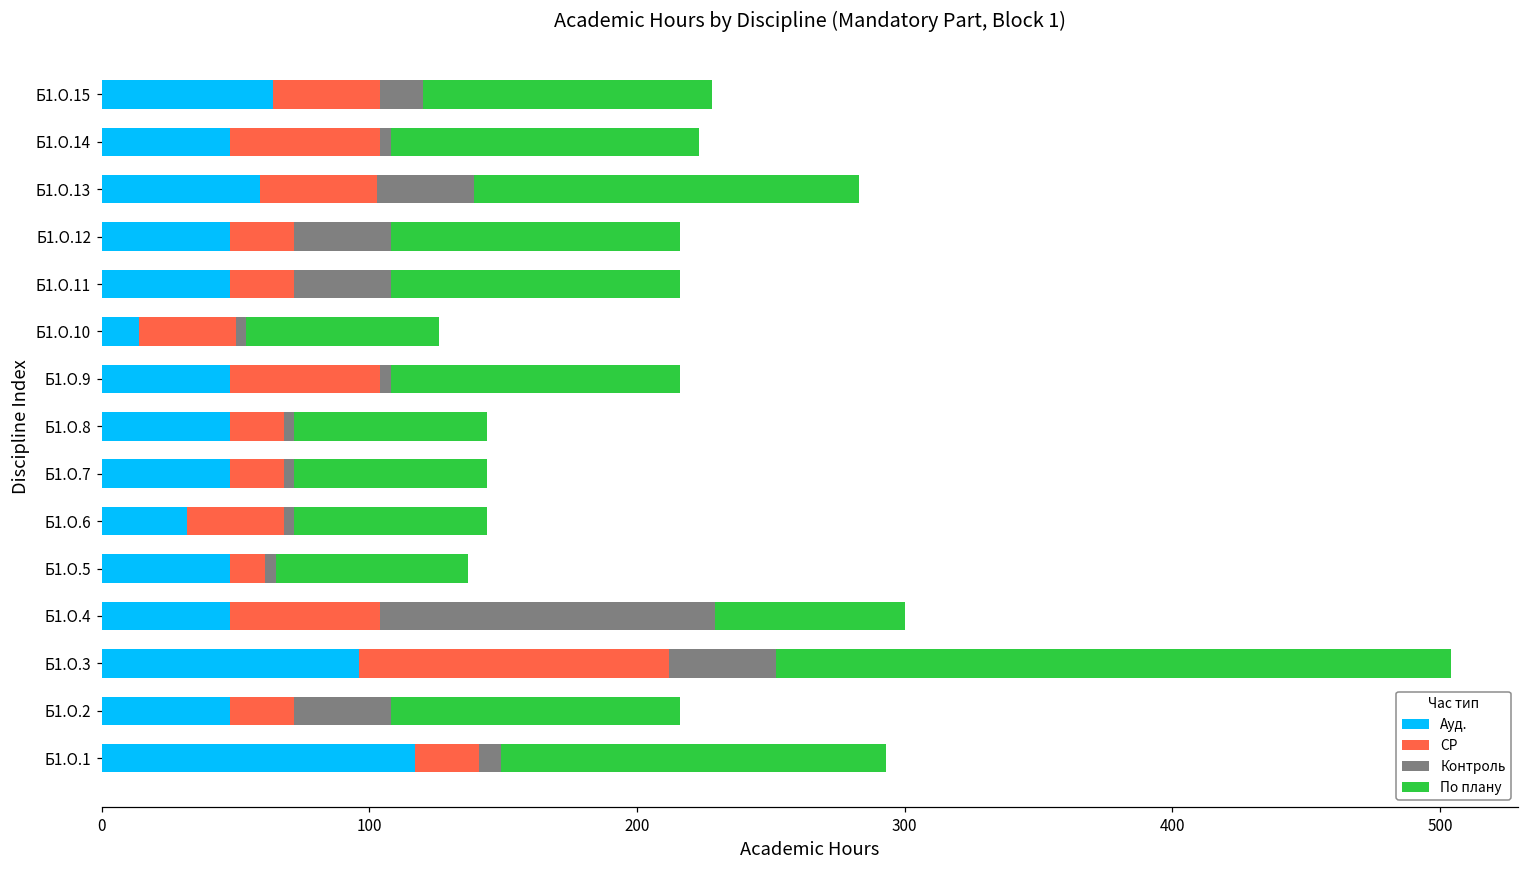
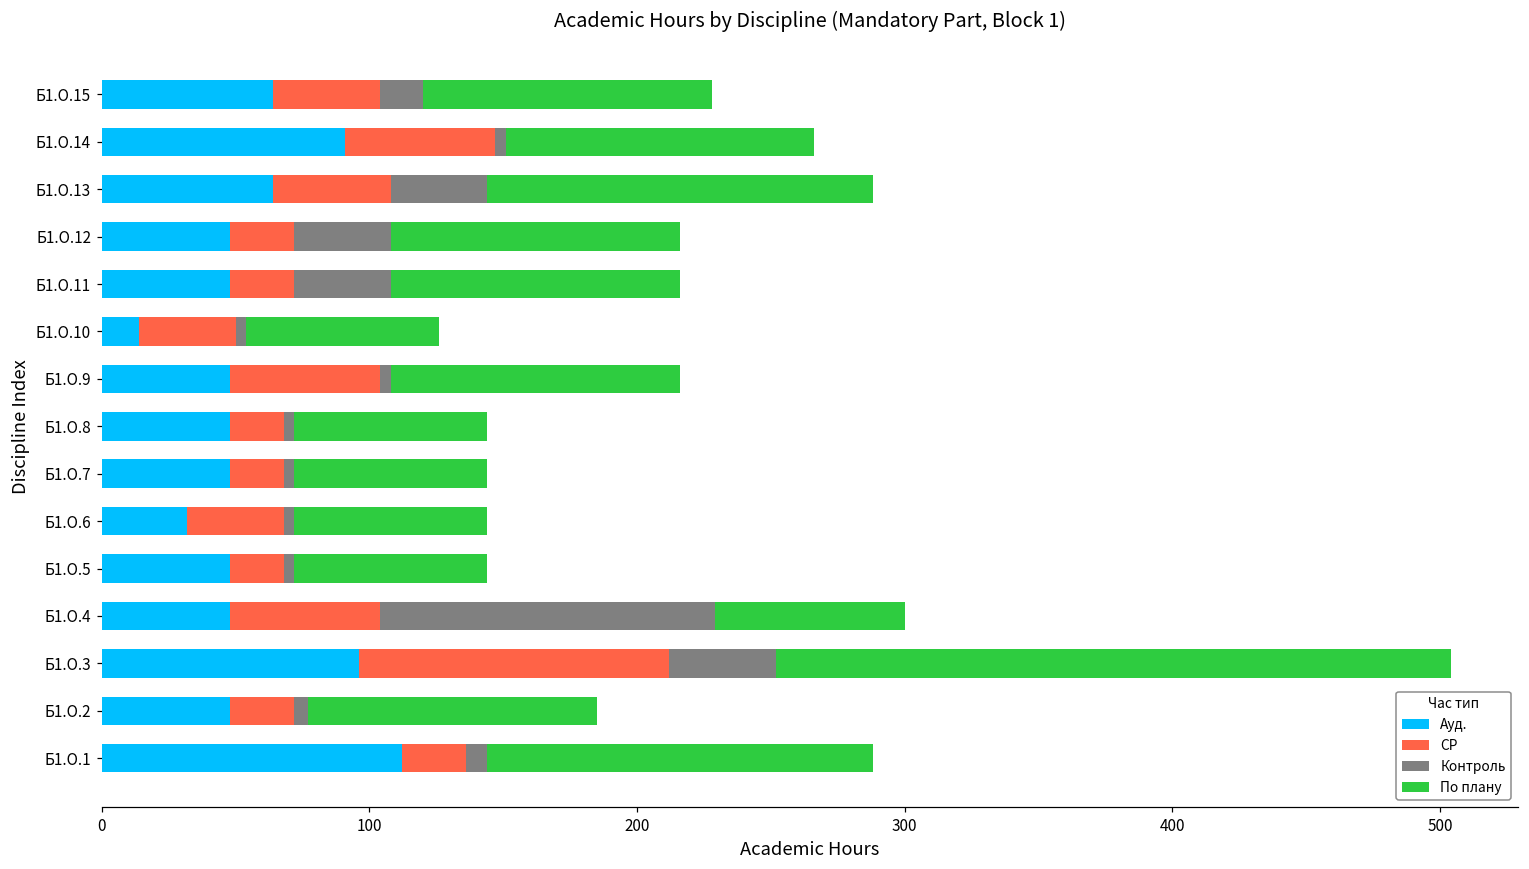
Ауд., Б1.О.14: 48 -> 91
Ауд., Б1.О.13: 59 -> 64
СР, Б1.О.5: 13 -> 20
Контроль, Б1.О.2: 36 -> 5
Ауд., Б1.О.1: 117 -> 112
